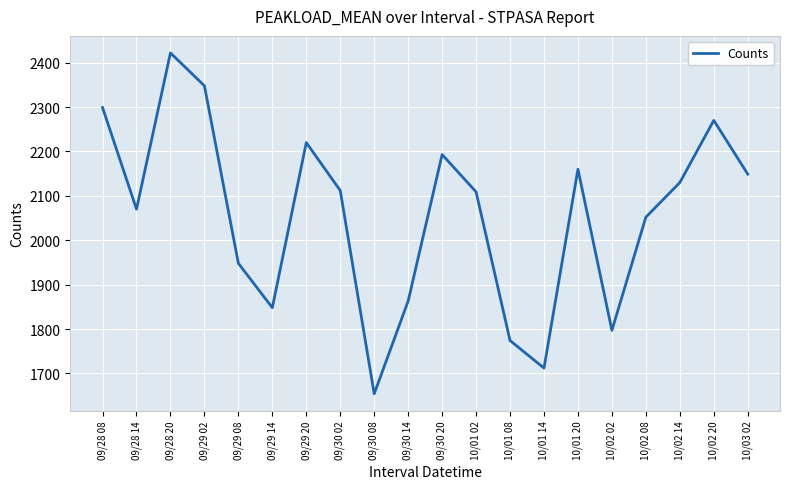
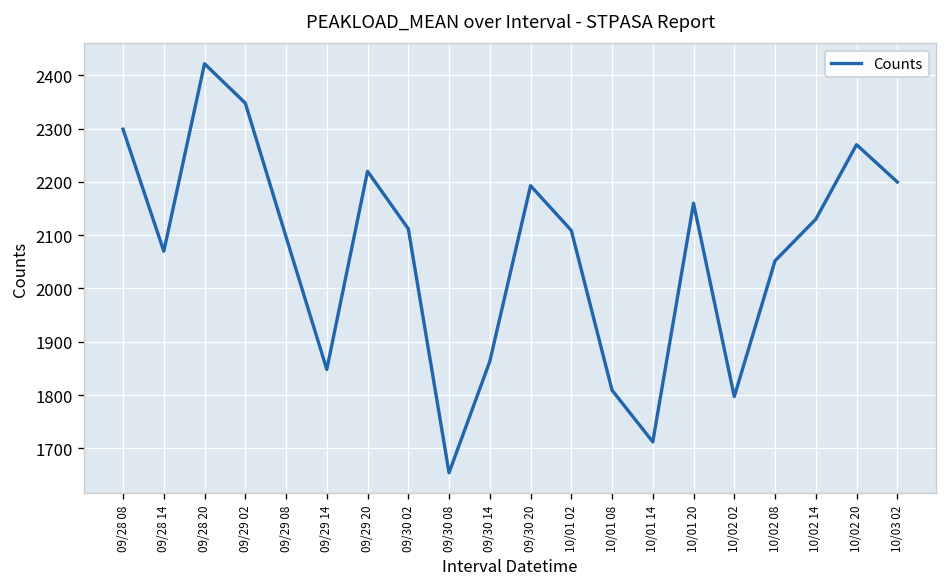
09/29 08: 1950 -> 2100
10/01 08: 1770 -> 1810
10/03 02: 2150 -> 2200
